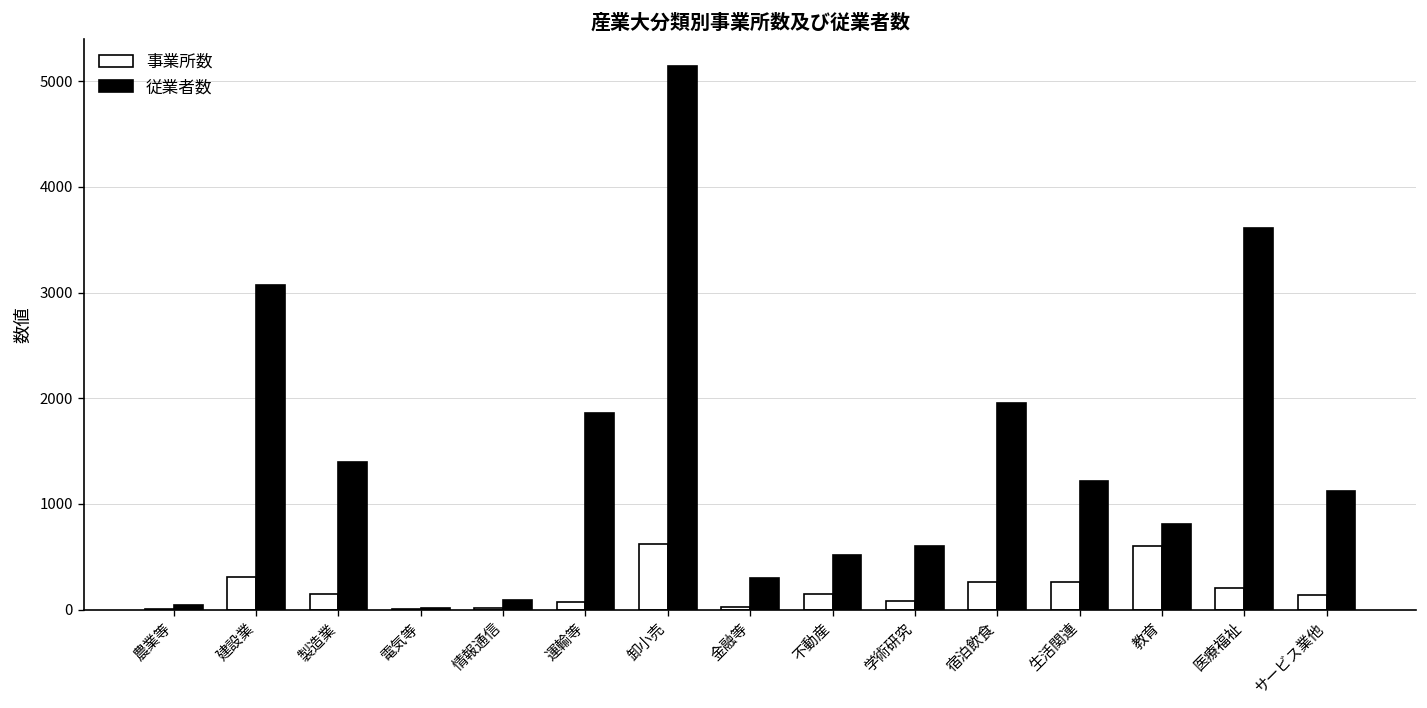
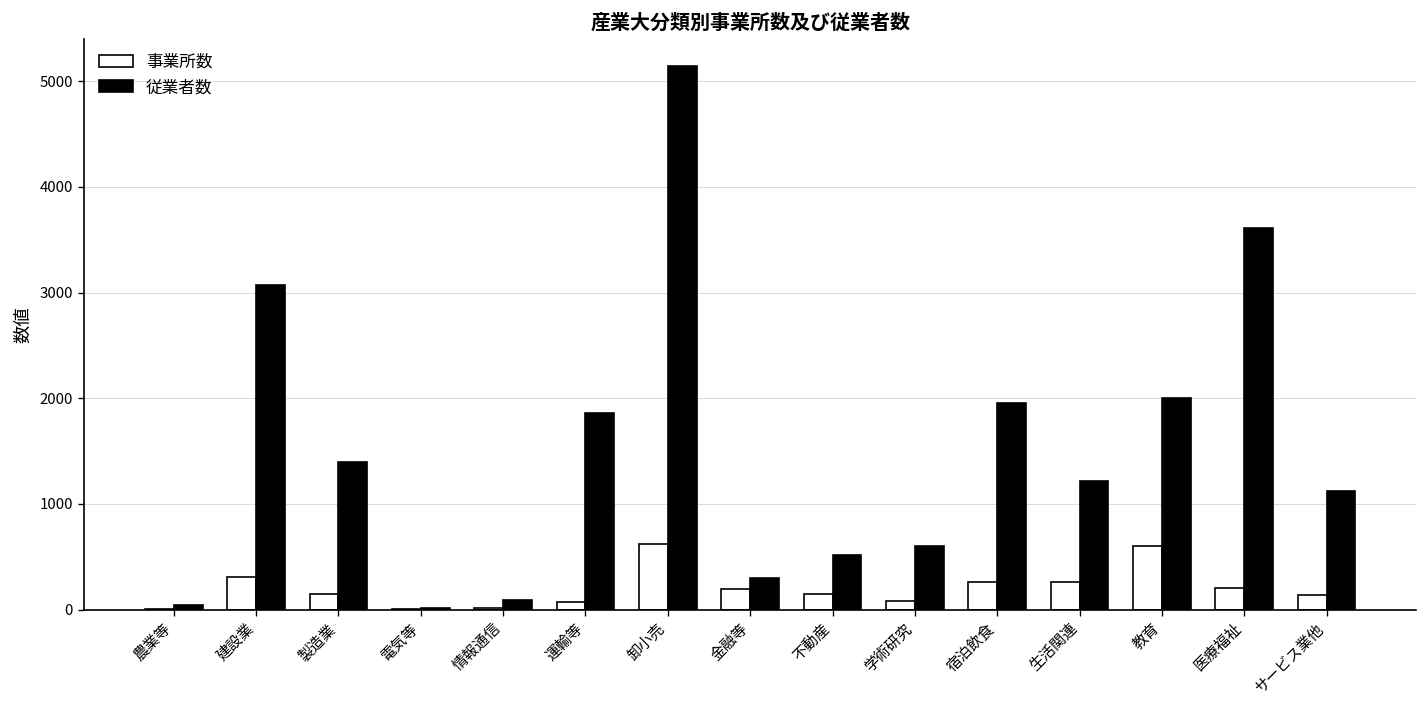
事業所数, 金融等: 0 -> 200
従業者数, 教育: 800 -> 2000
